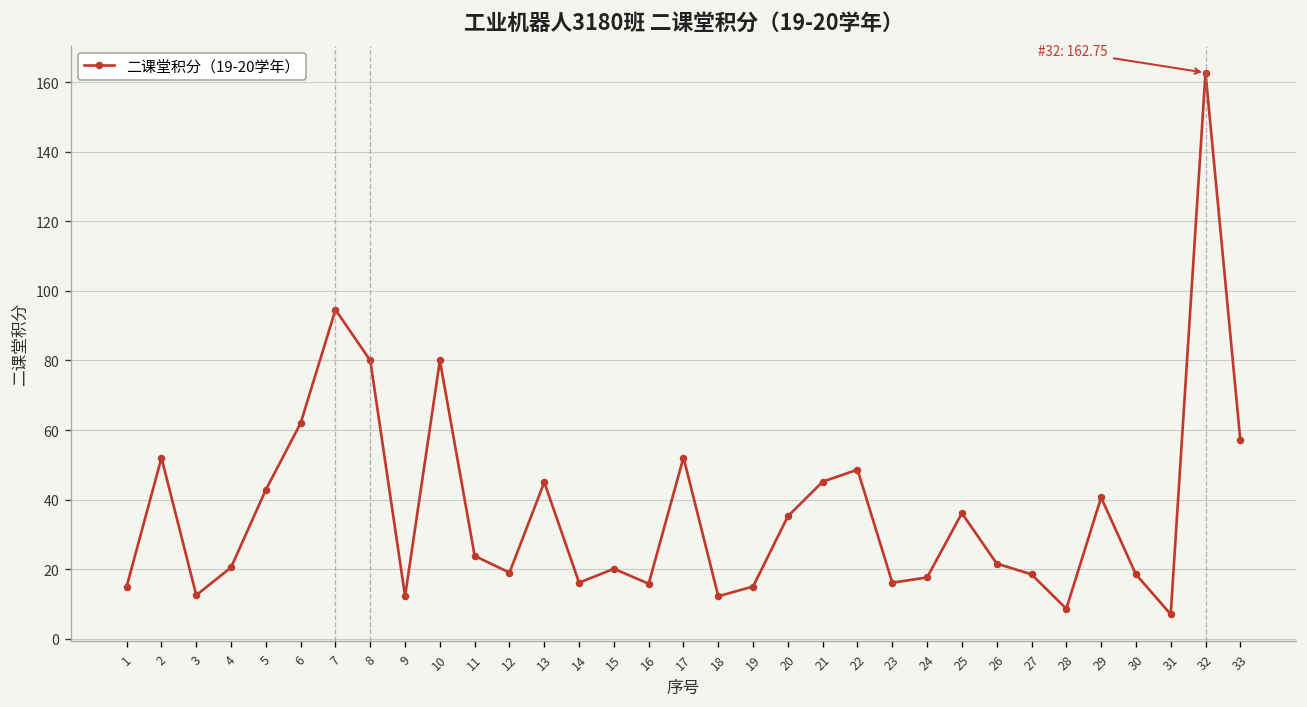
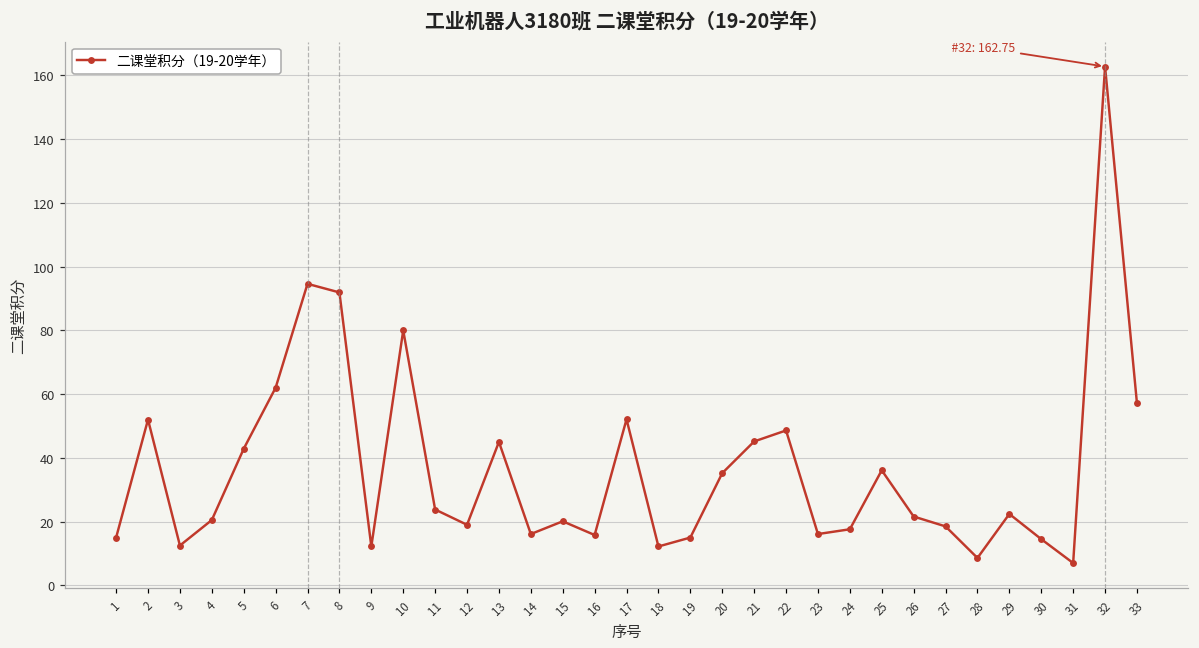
8: 80 -> 92
29: 41 -> 22
30: 19 -> 15
